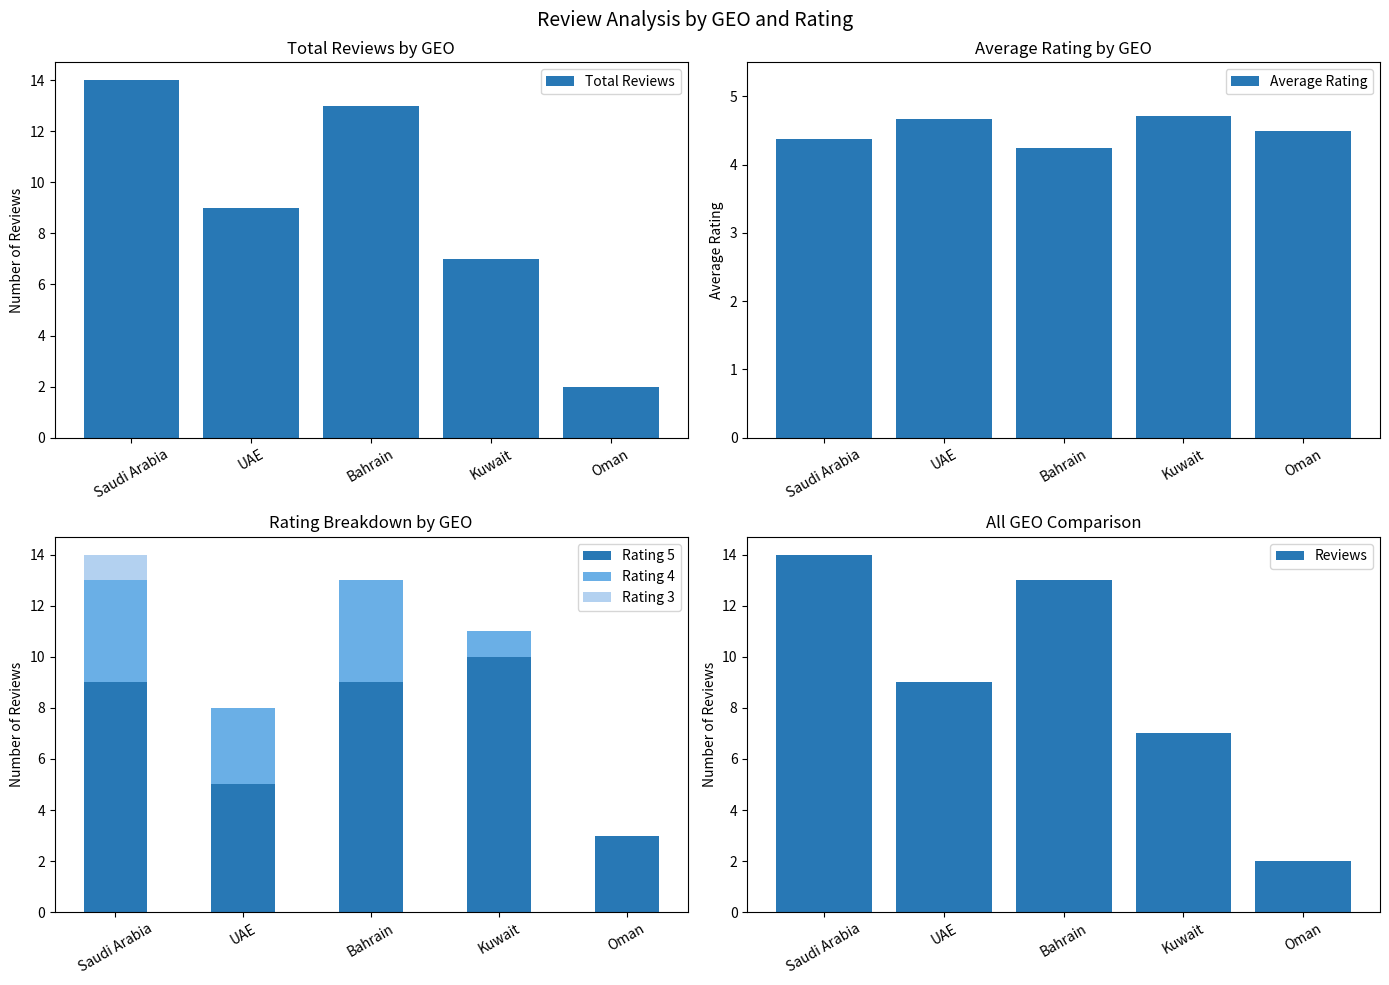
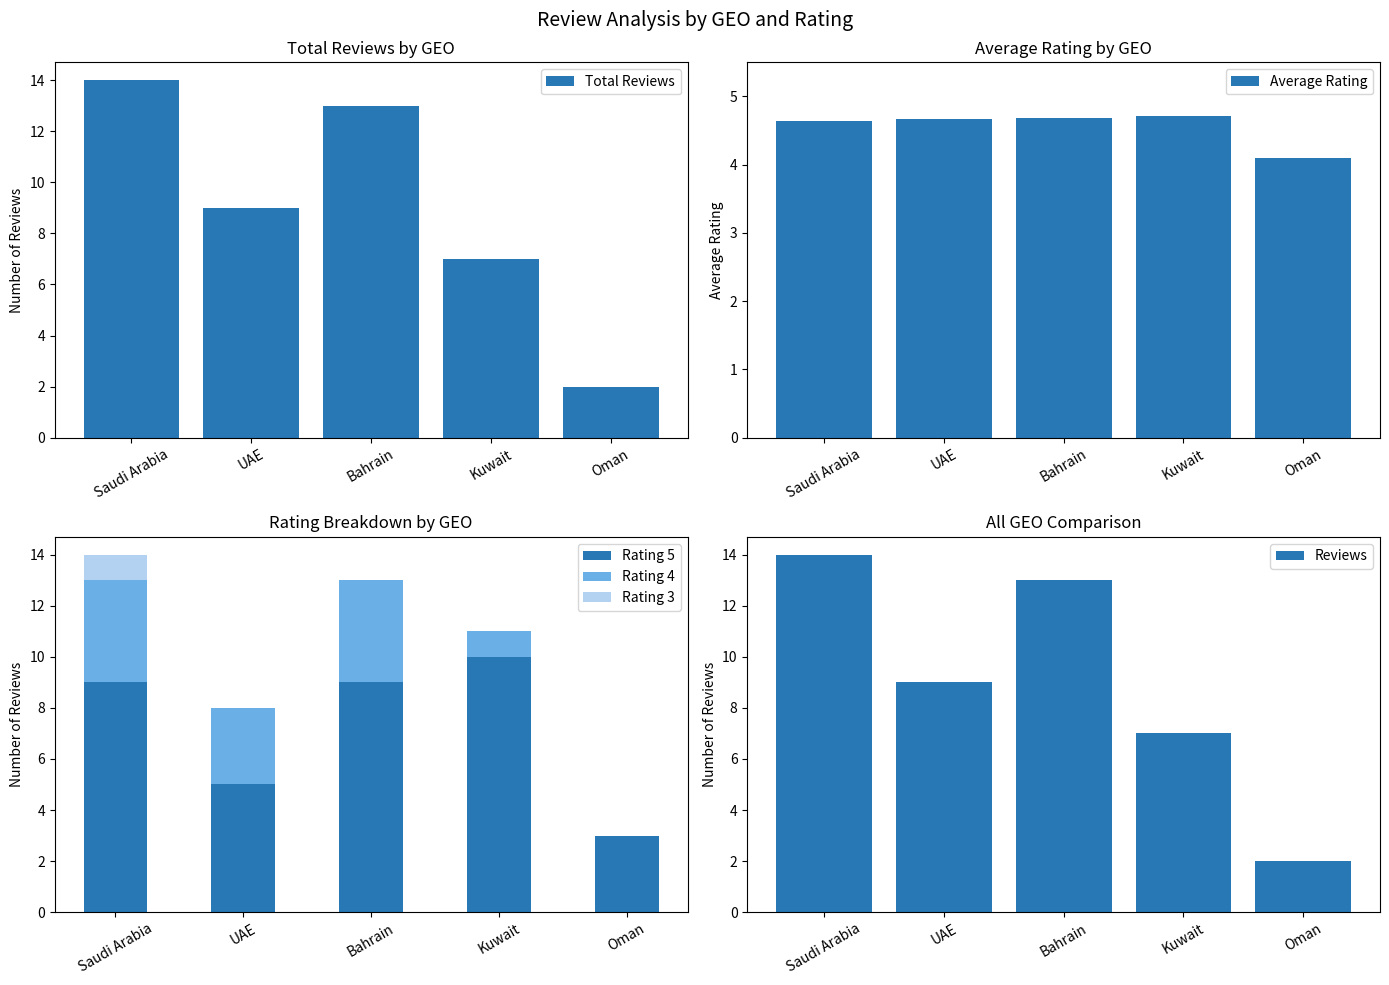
Average Rating by GEO, Saudi Arabia: 4.4 -> 4.6
Average Rating by GEO, Bahrain: 4.2 -> 4.7
Average Rating by GEO, Oman: 4.5 -> 4.1
